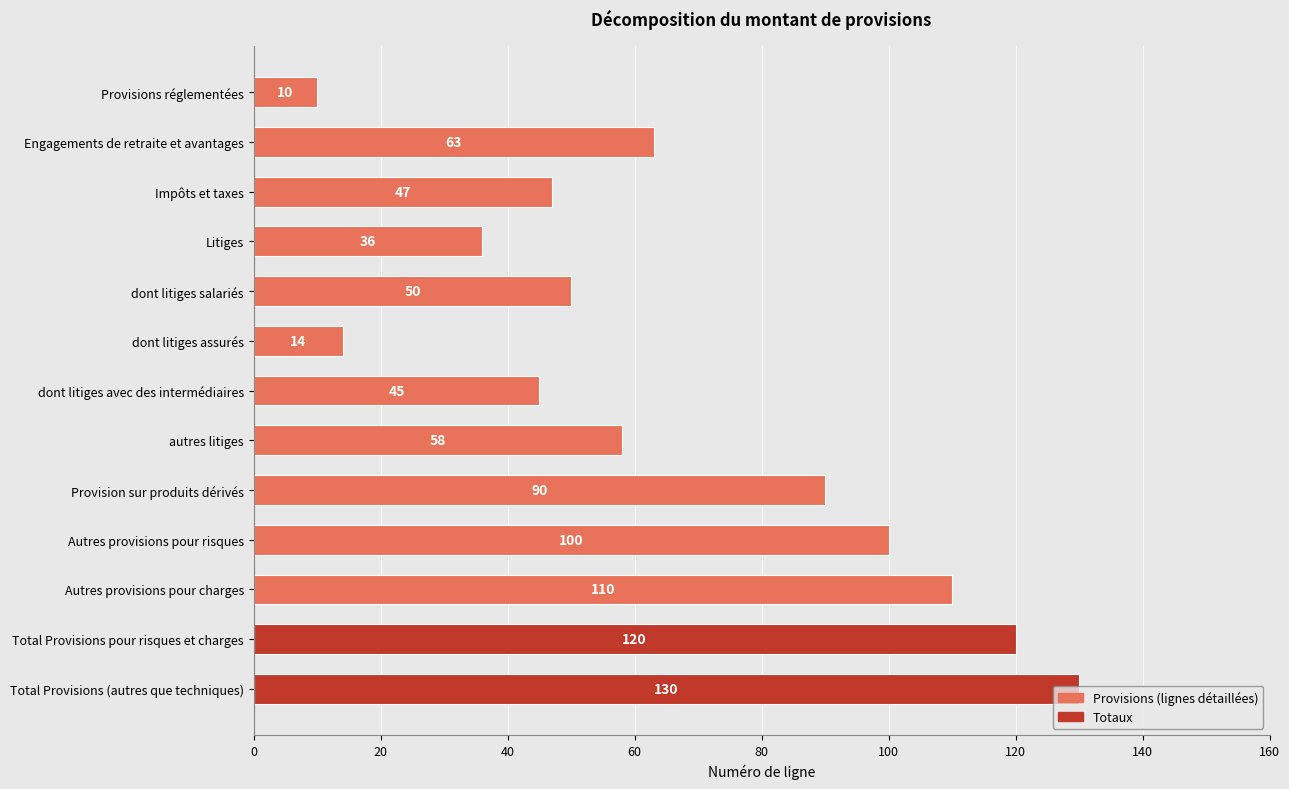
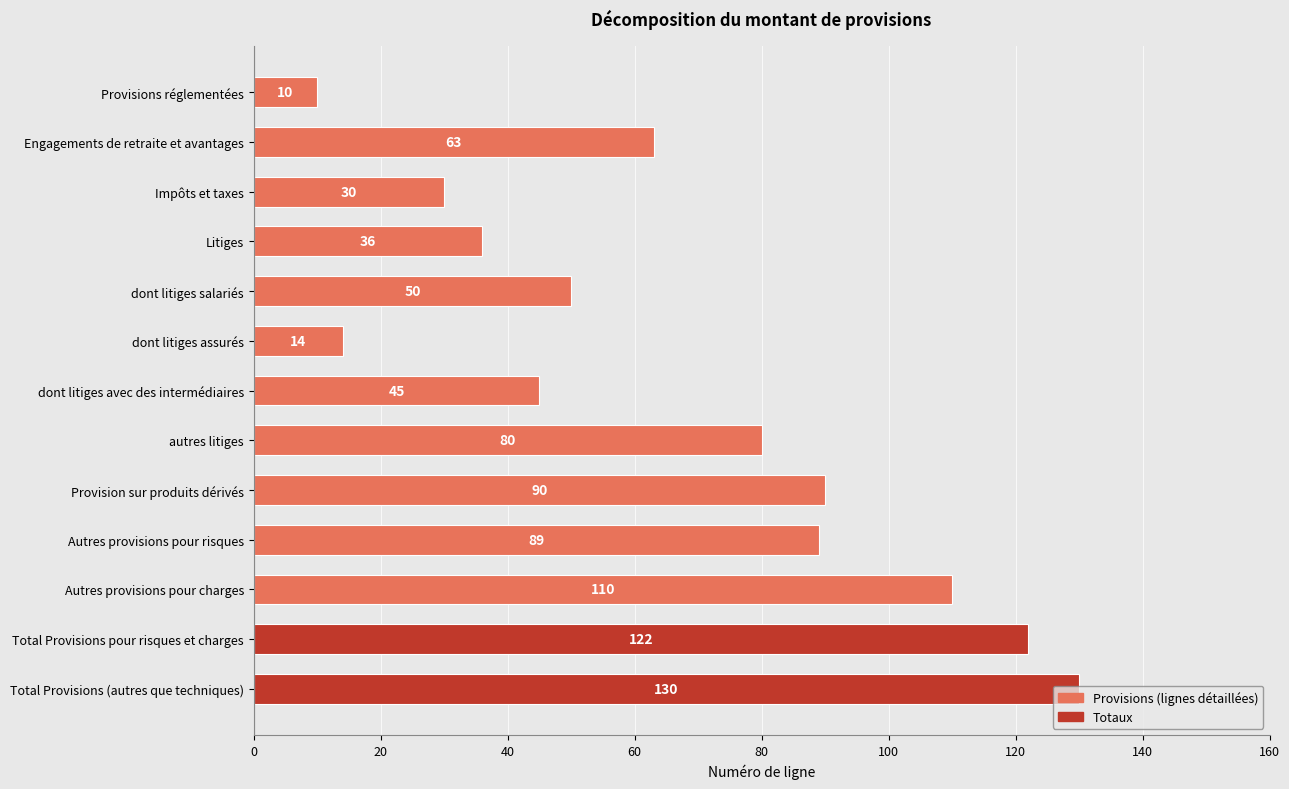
Impôts et taxes: 47 -> 30
autres litiges: 58 -> 80
Autres provisions pour risques: 100 -> 89
Total Provisions pour risques et charges: 120 -> 122
